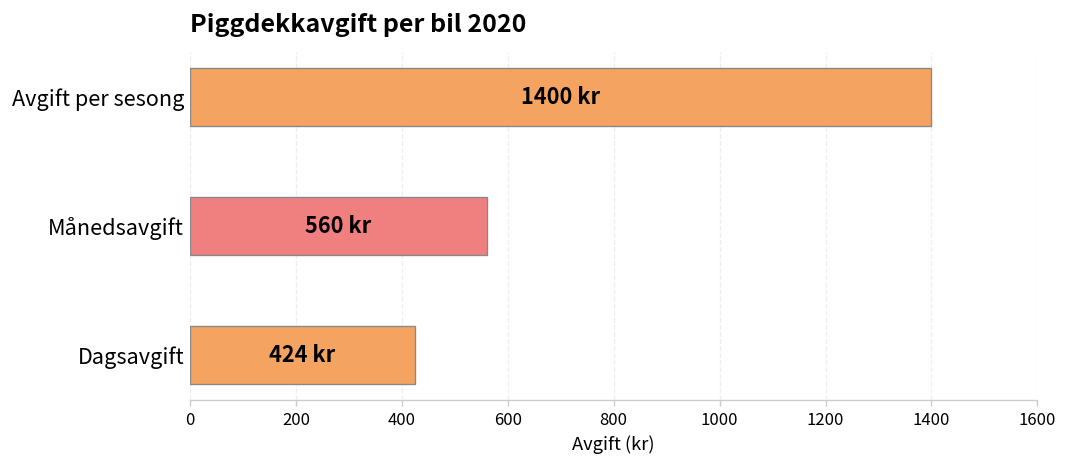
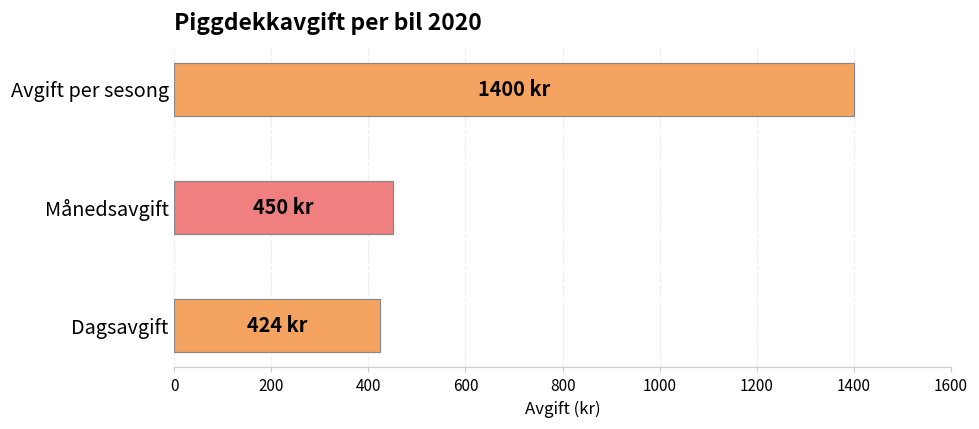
Månedsavgift: 560 -> 450
